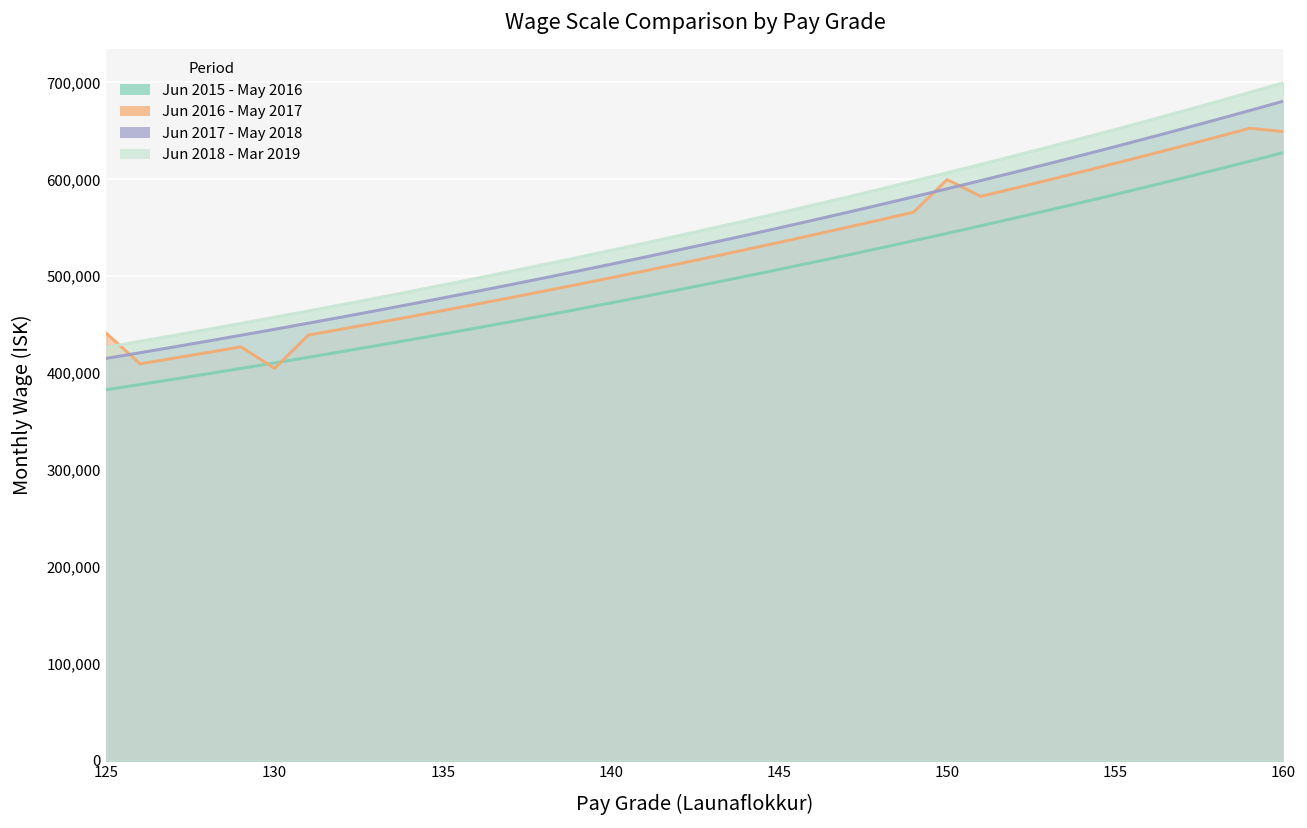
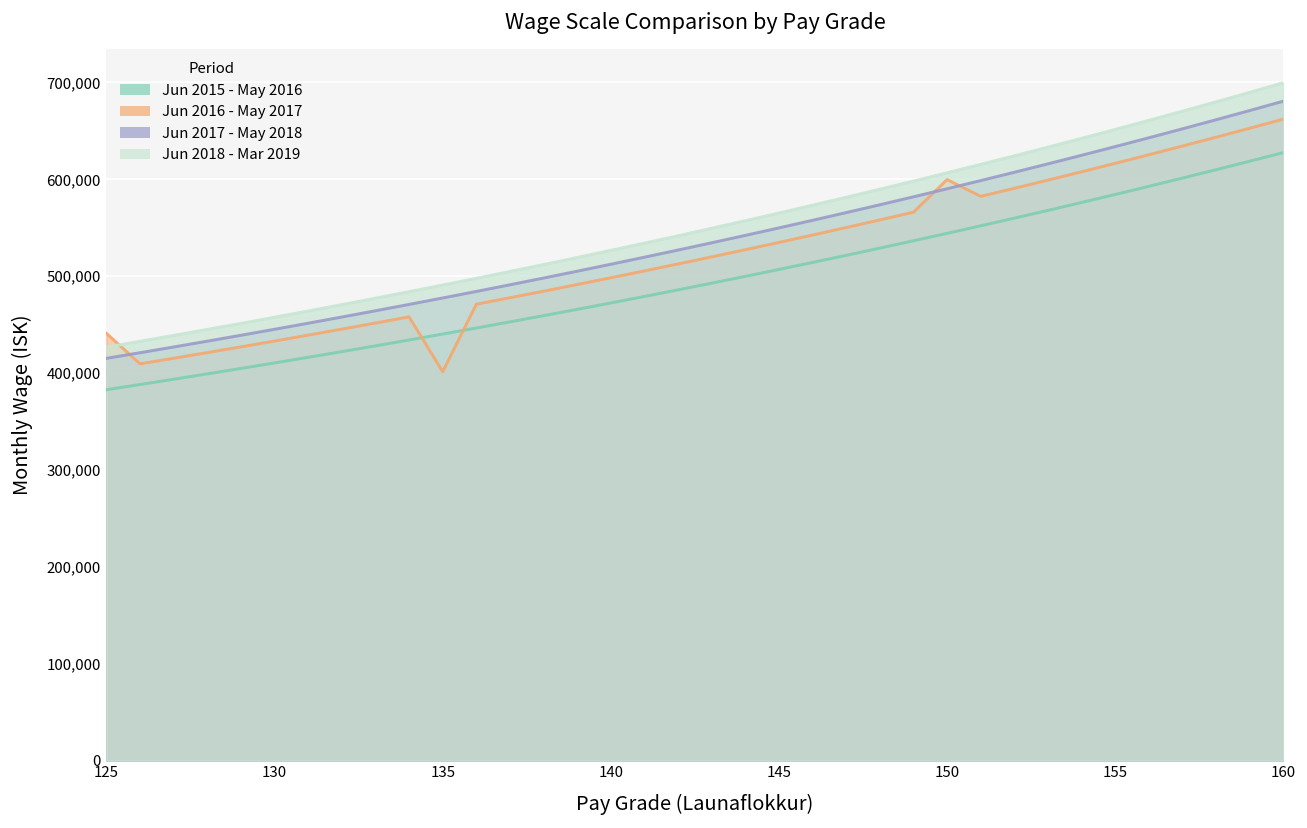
Jun 2016 - May 2017, 130: 400,000 -> 430,000
Jun 2016 - May 2017, 135: 460,000 -> 400,000
Jun 2016 - May 2017, 160: 650,000 -> 660,000
